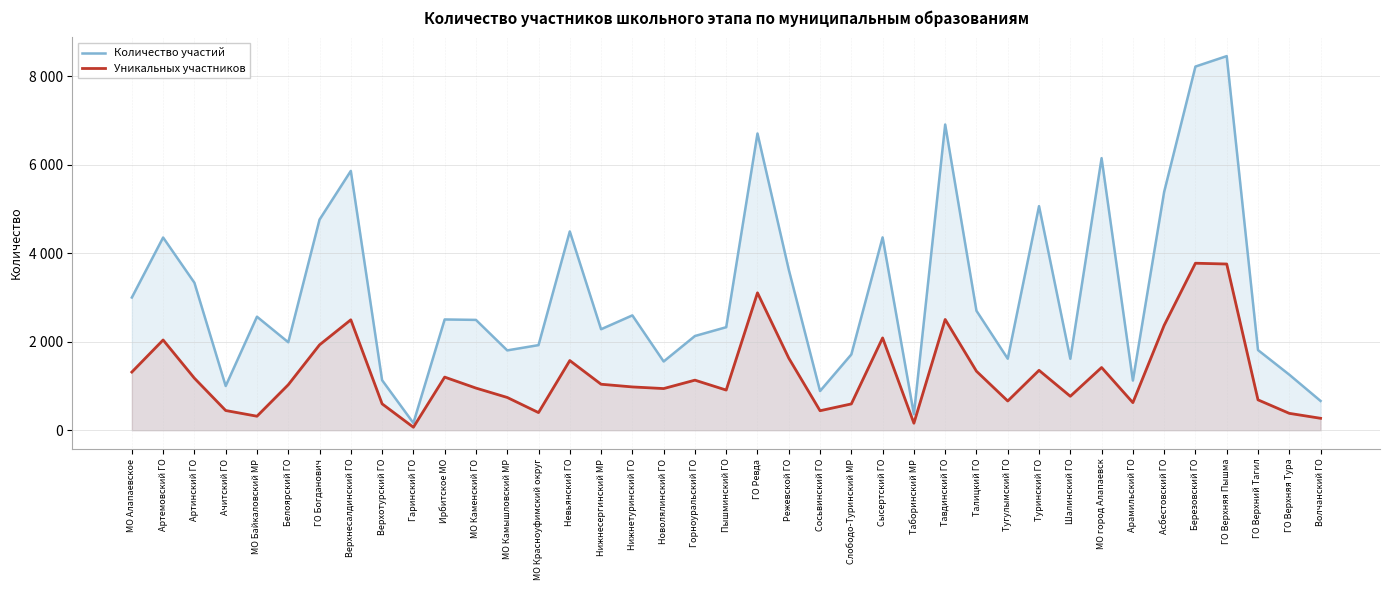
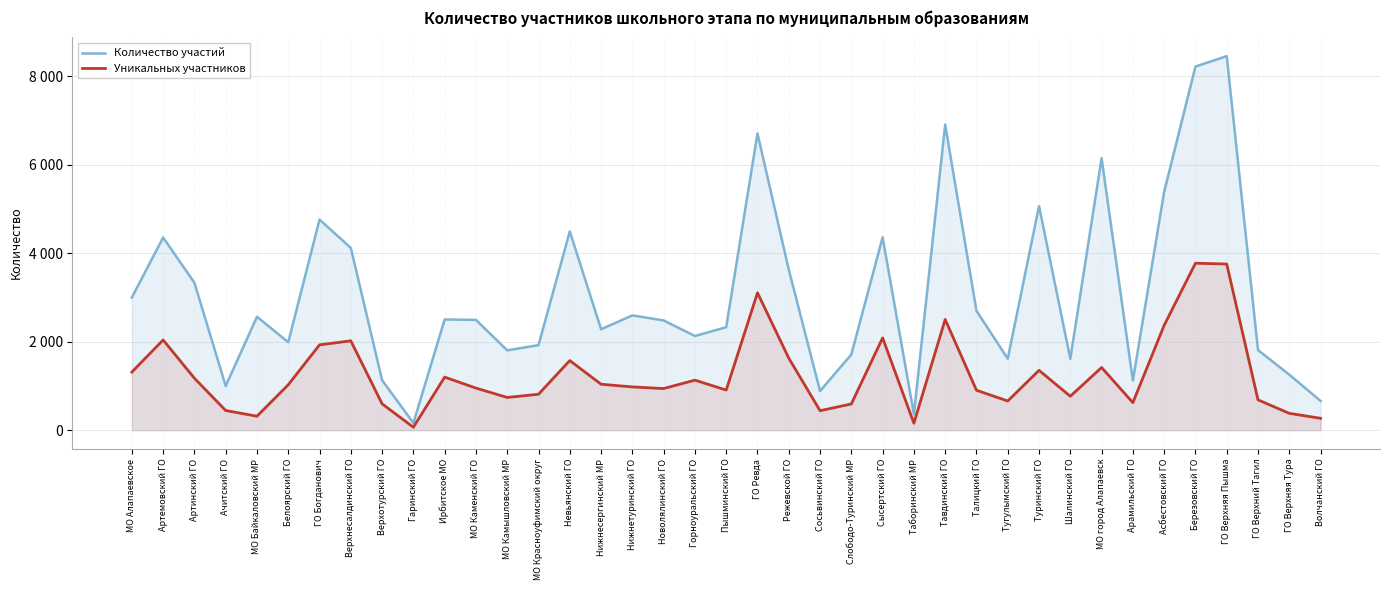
Количество участий, Верхнесалдинский ГО: 5900 -> 4100
Уникальных участников, Верхнесалдинский ГО: 2500 -> 2000
Уникальных участников, МО Красноуфимский округ: 400 -> 800
Количество участий, Новолялинский ГО: 1600 -> 2500
Уникальных участников, Талицкий ГО: 1300 -> 900
